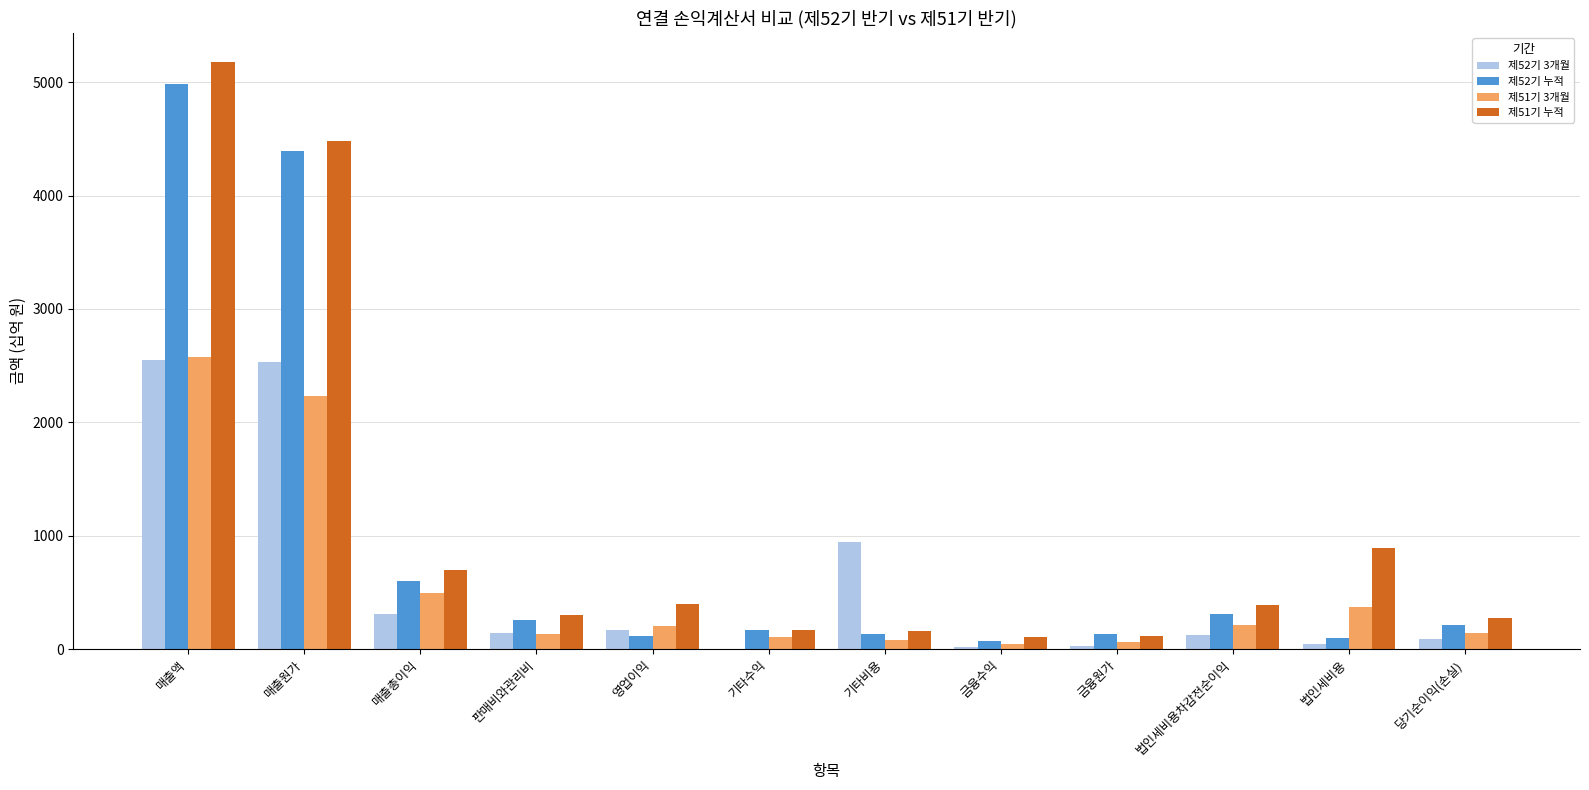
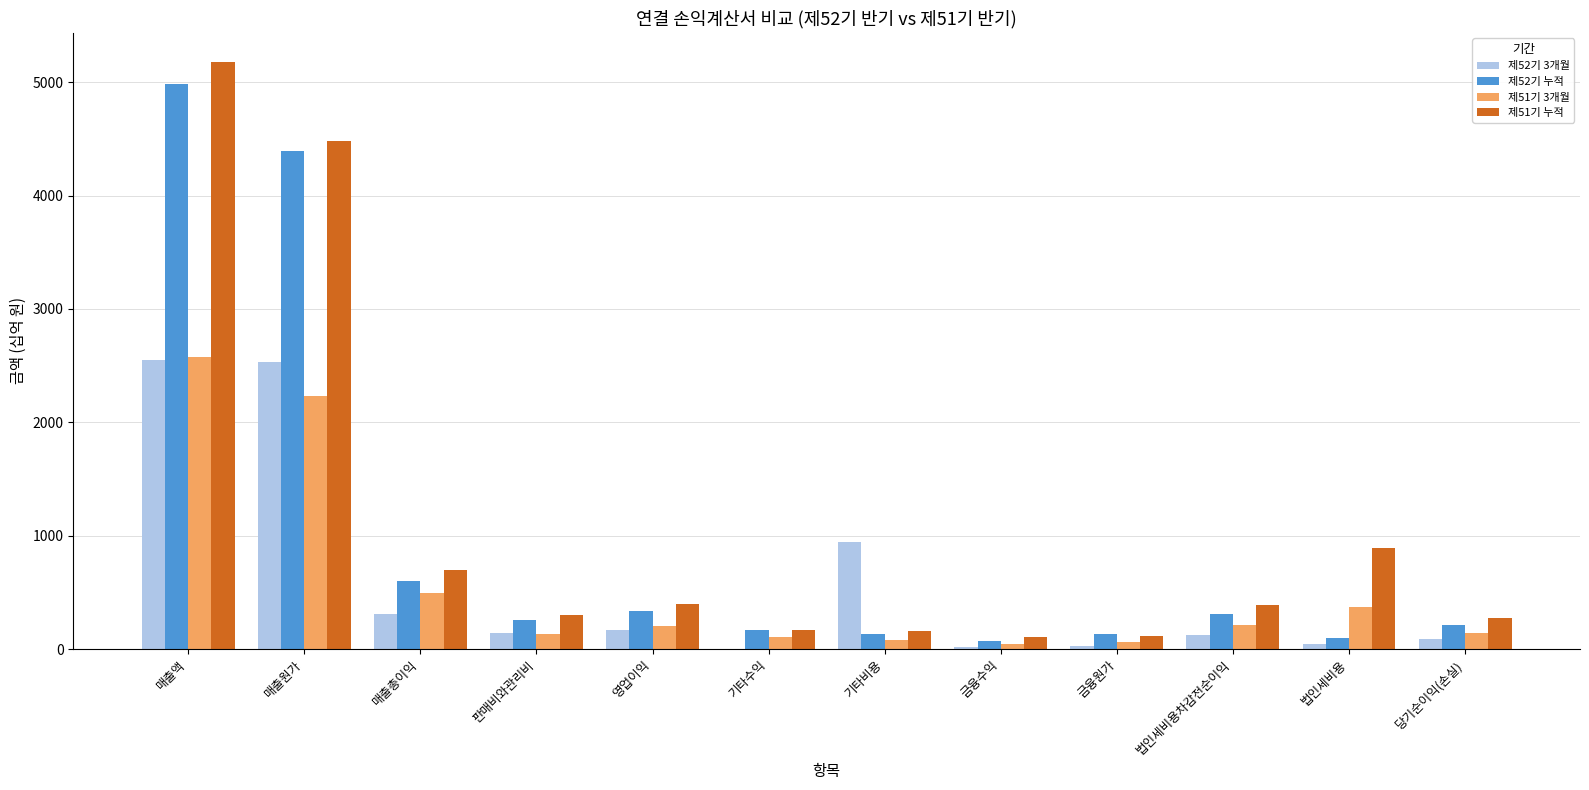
제52기 누적, 영업이익: 120 -> 340
